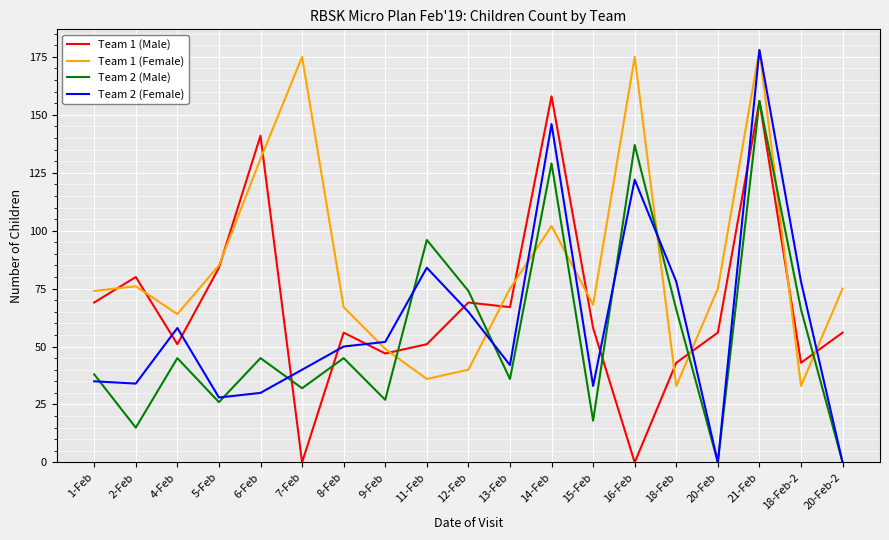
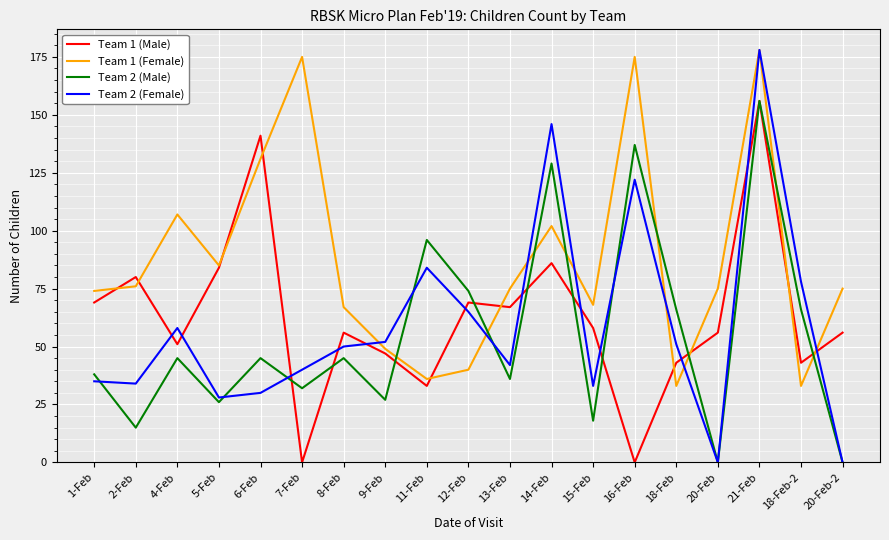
Team 1 (Female), 4-Feb: 64 -> 107
Team 1 (Male), 11-Feb: 51 -> 33
Team 1 (Male), 14-Feb: 158 -> 86
Team 2 (Female), 18-Feb: 78 -> 51
